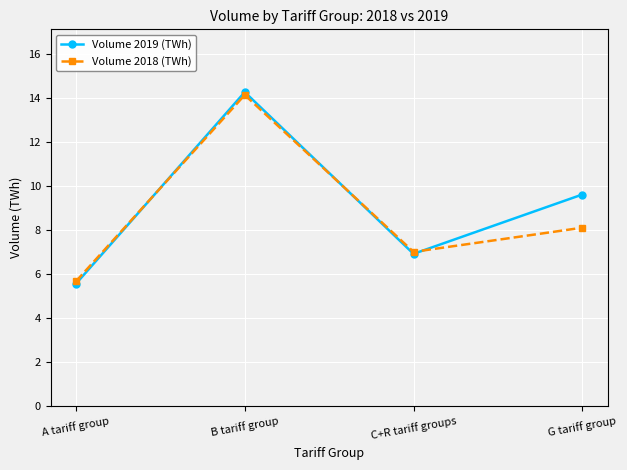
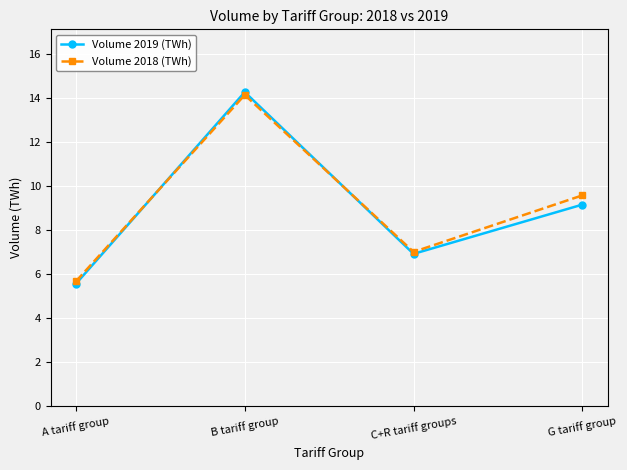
Volume 2019 (TWh), G tariff group: 9.6 -> 9.2
Volume 2018 (TWh), G tariff group: 8.1 -> 9.6
